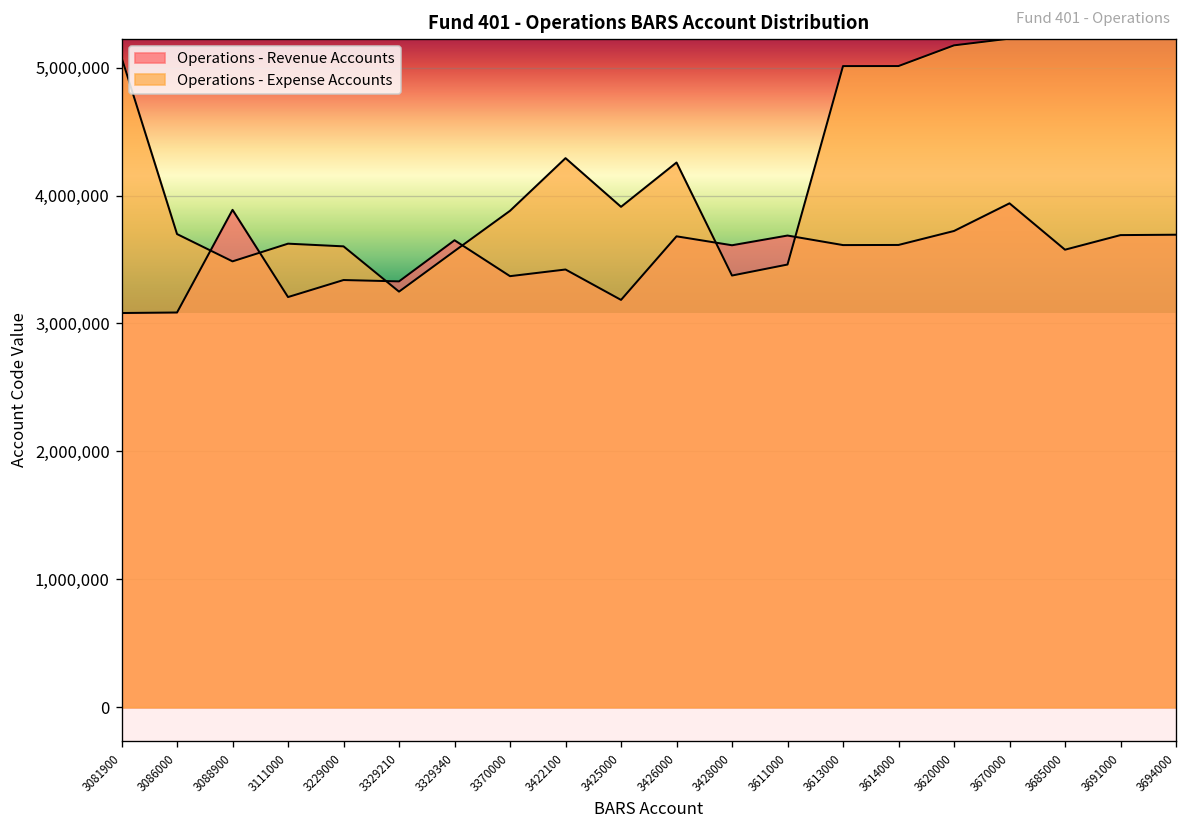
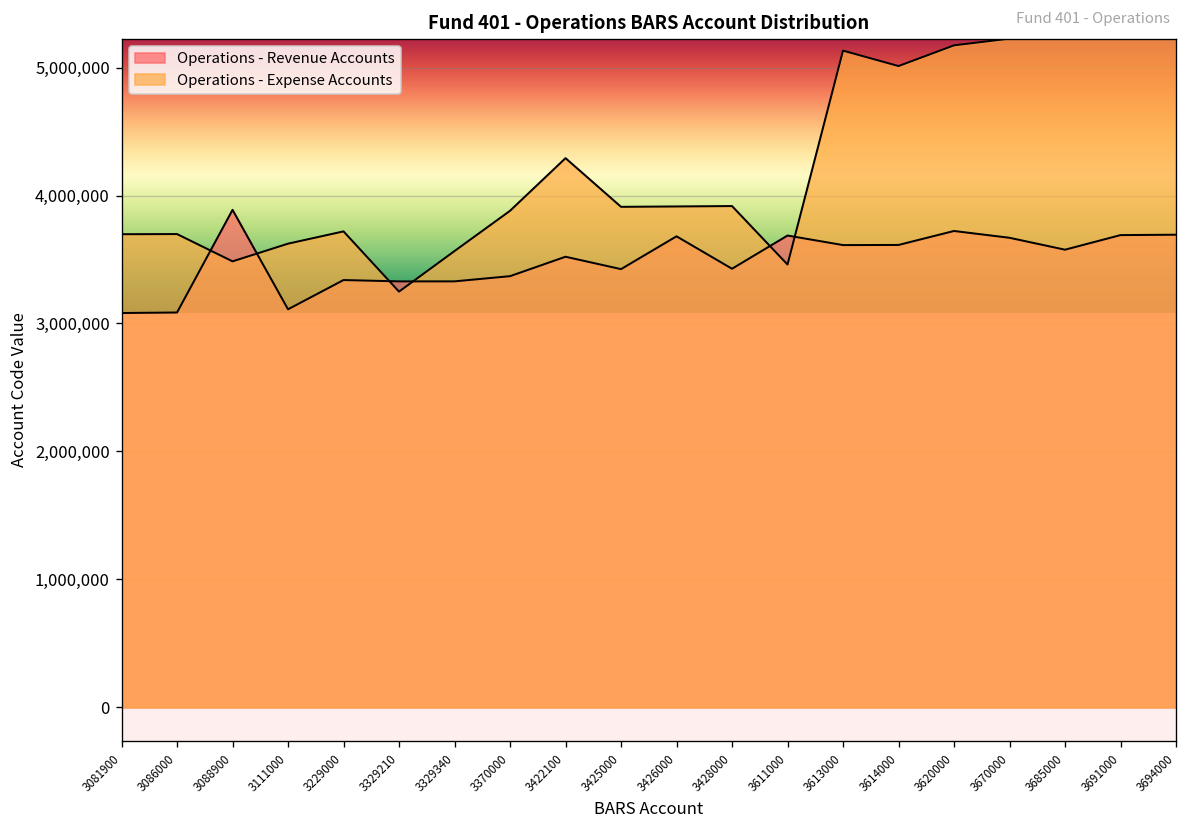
Operations - Expense Accounts, 3081900: 5,080,000 -> 3,700,000
Operations - Revenue Accounts, 3111000: 3,210,000 -> 3,110,000
Operations - Expense Accounts, 3229000: 3,600,000 -> 3,720,000
Operations - Revenue Accounts, 3329340: 3,650,000 -> 3,330,000
Operations - Revenue Accounts, 3422100: 3,420,000 -> 3,520,000
Operations - Revenue Accounts, 3425000: 3,180,000 -> 3,430,000
Operations - Expense Accounts, 3426000: 4,260,000 -> 3,920,000
Operations - Revenue Accounts, 3428000: 3,610,000 -> 3,430,000
Operations - Expense Accounts, 3428000: 3,370,000 -> 3,920,000
Operations - Expense Accounts, 3613000: 5,010,000 -> 5,130,000
Operations - Revenue Accounts, 3670000: 3,940,000 -> 3,670,000
